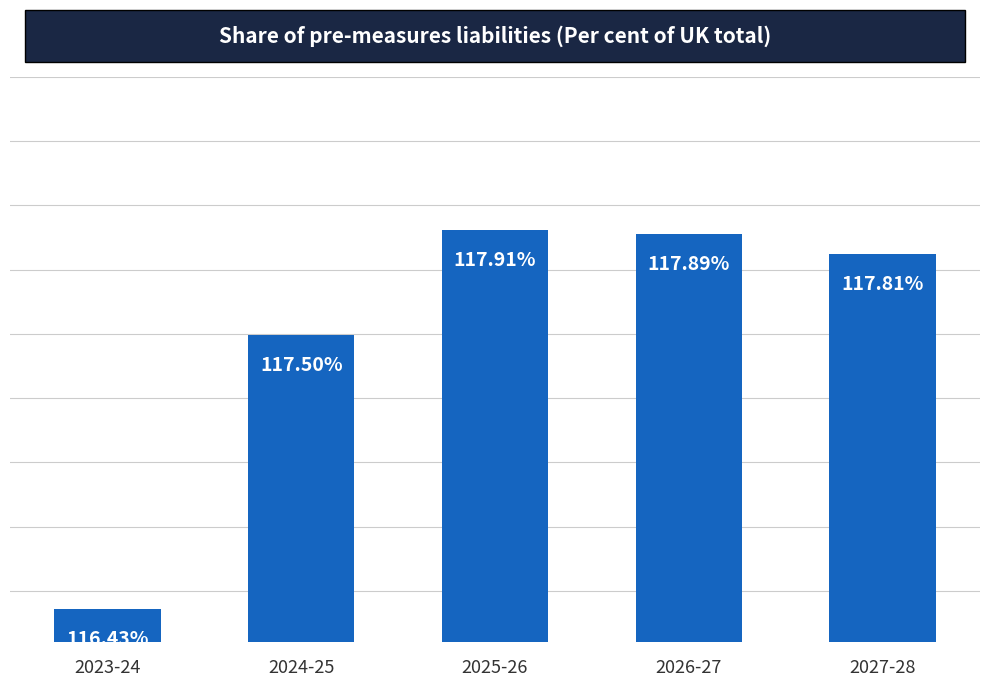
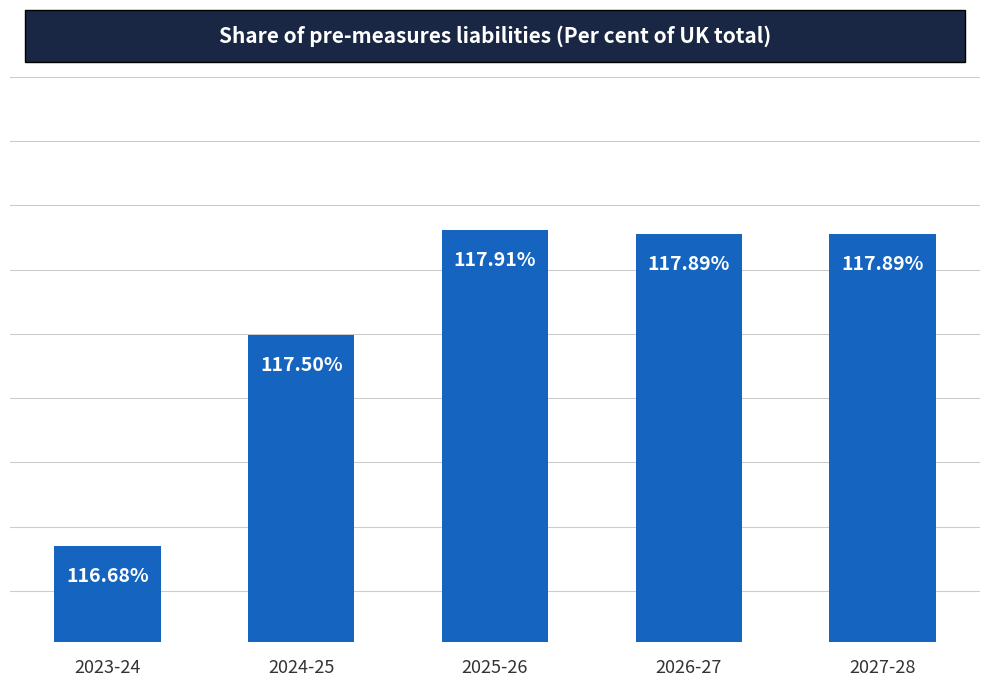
2023-24: 116.43% -> 116.68%
2027-28: 117.81% -> 117.89%
